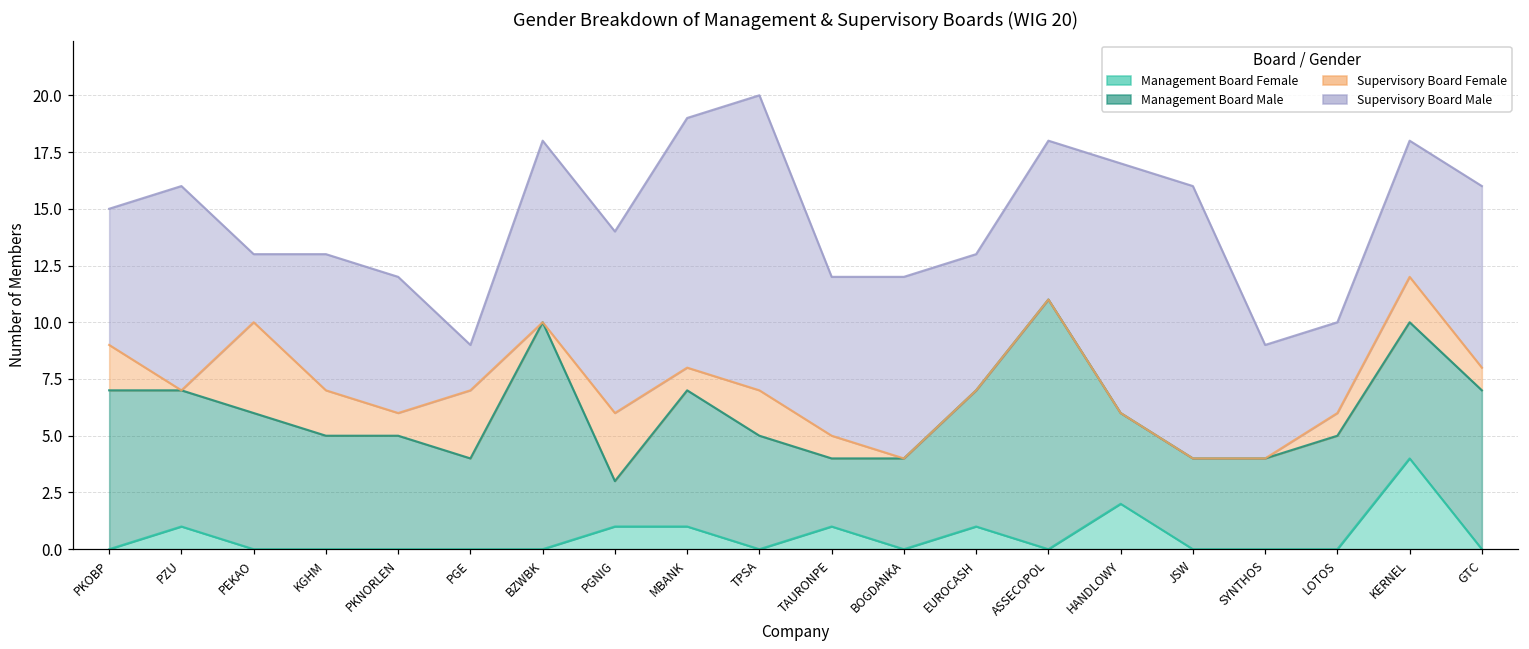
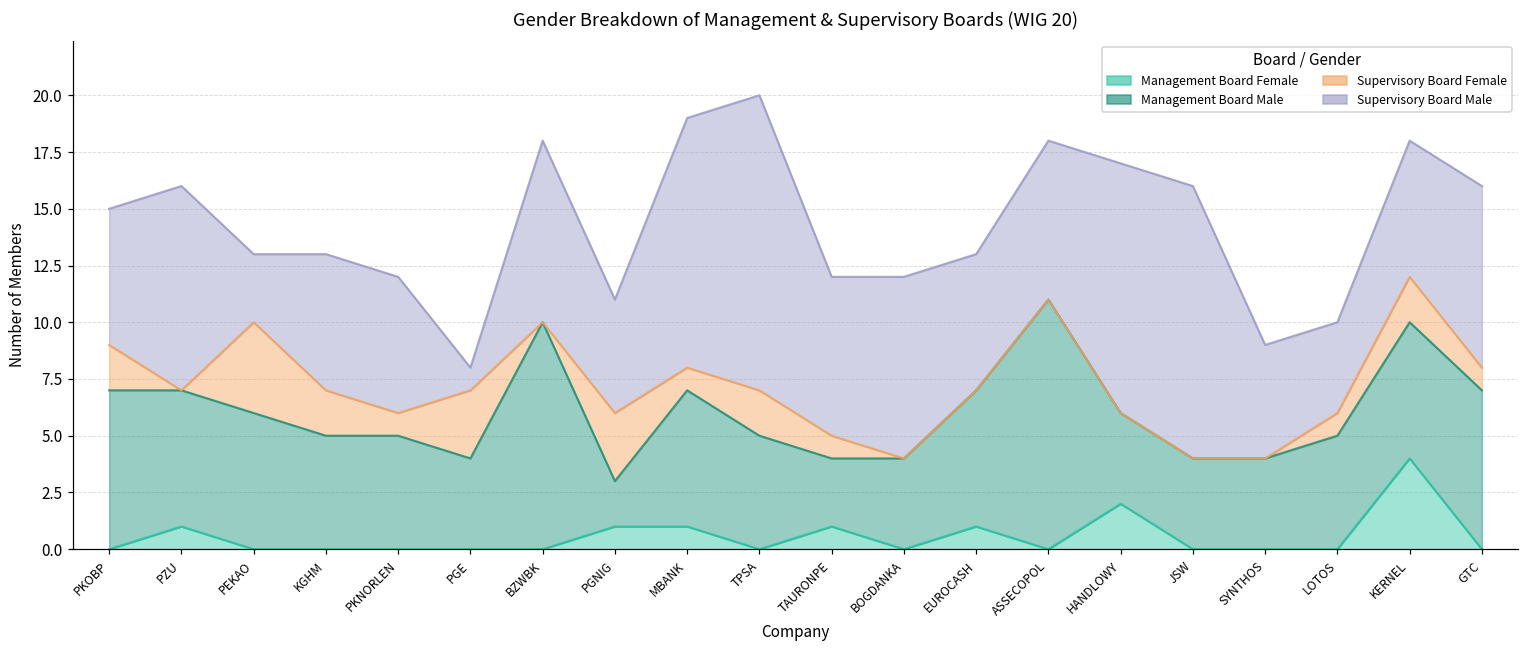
Supervisory Board Male, PGE: 2 -> 1
Supervisory Board Male, PGNIG: 8 -> 5
